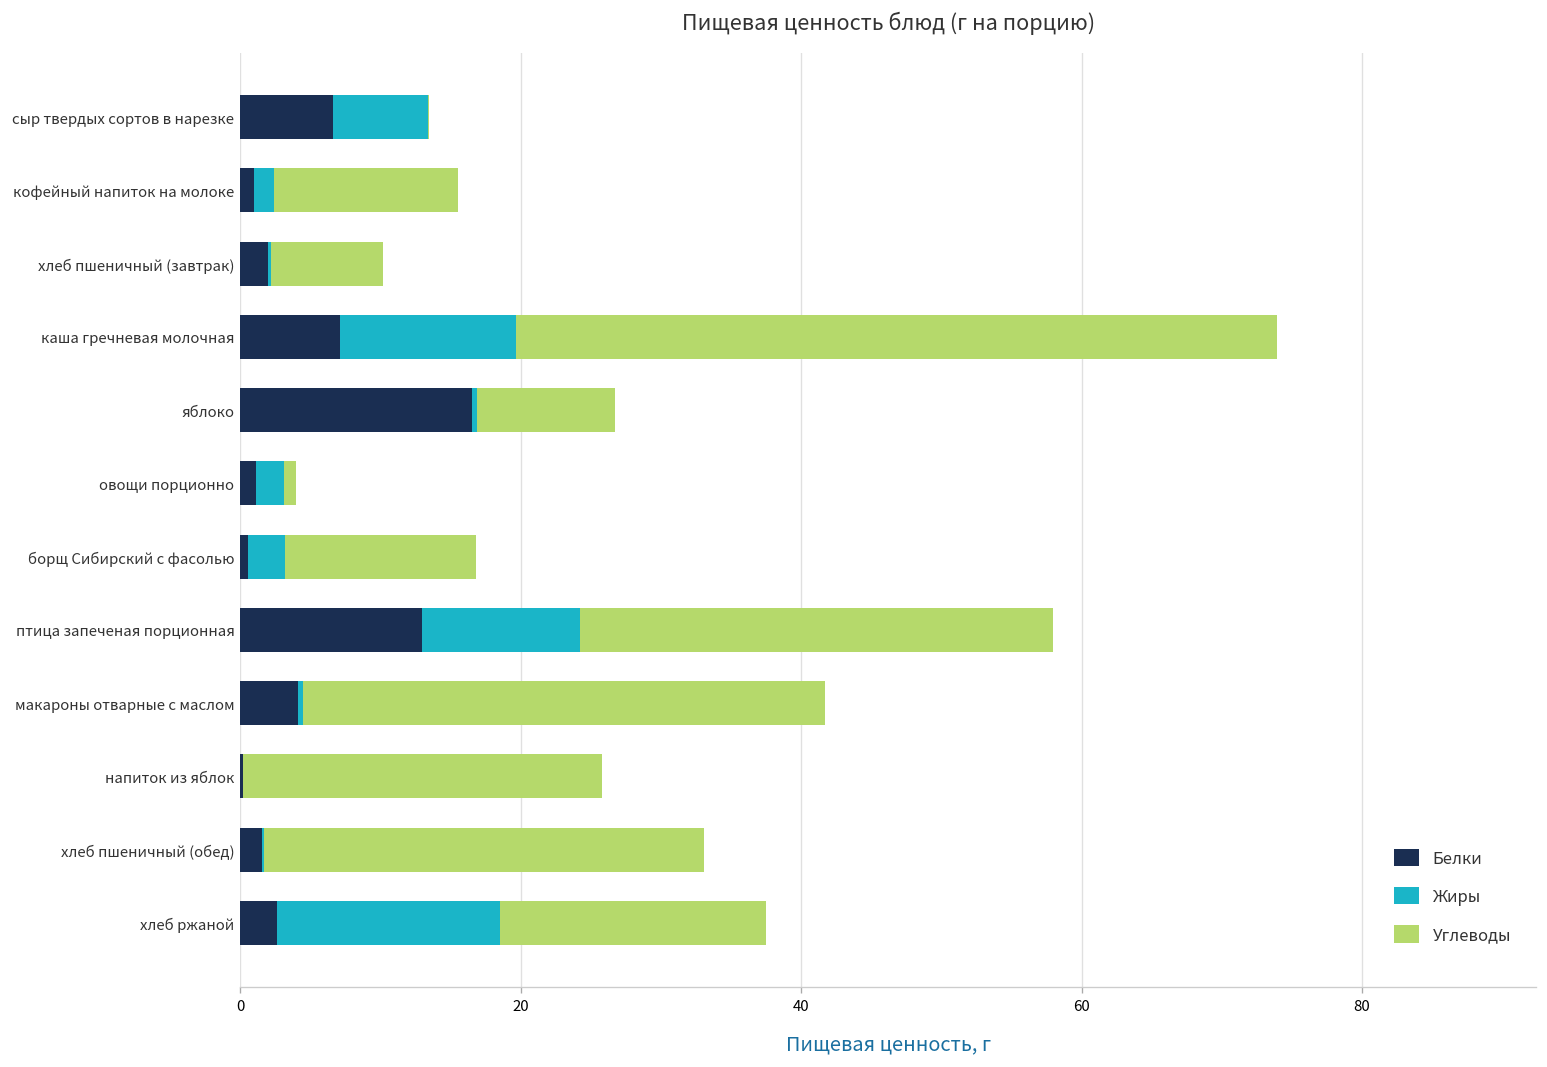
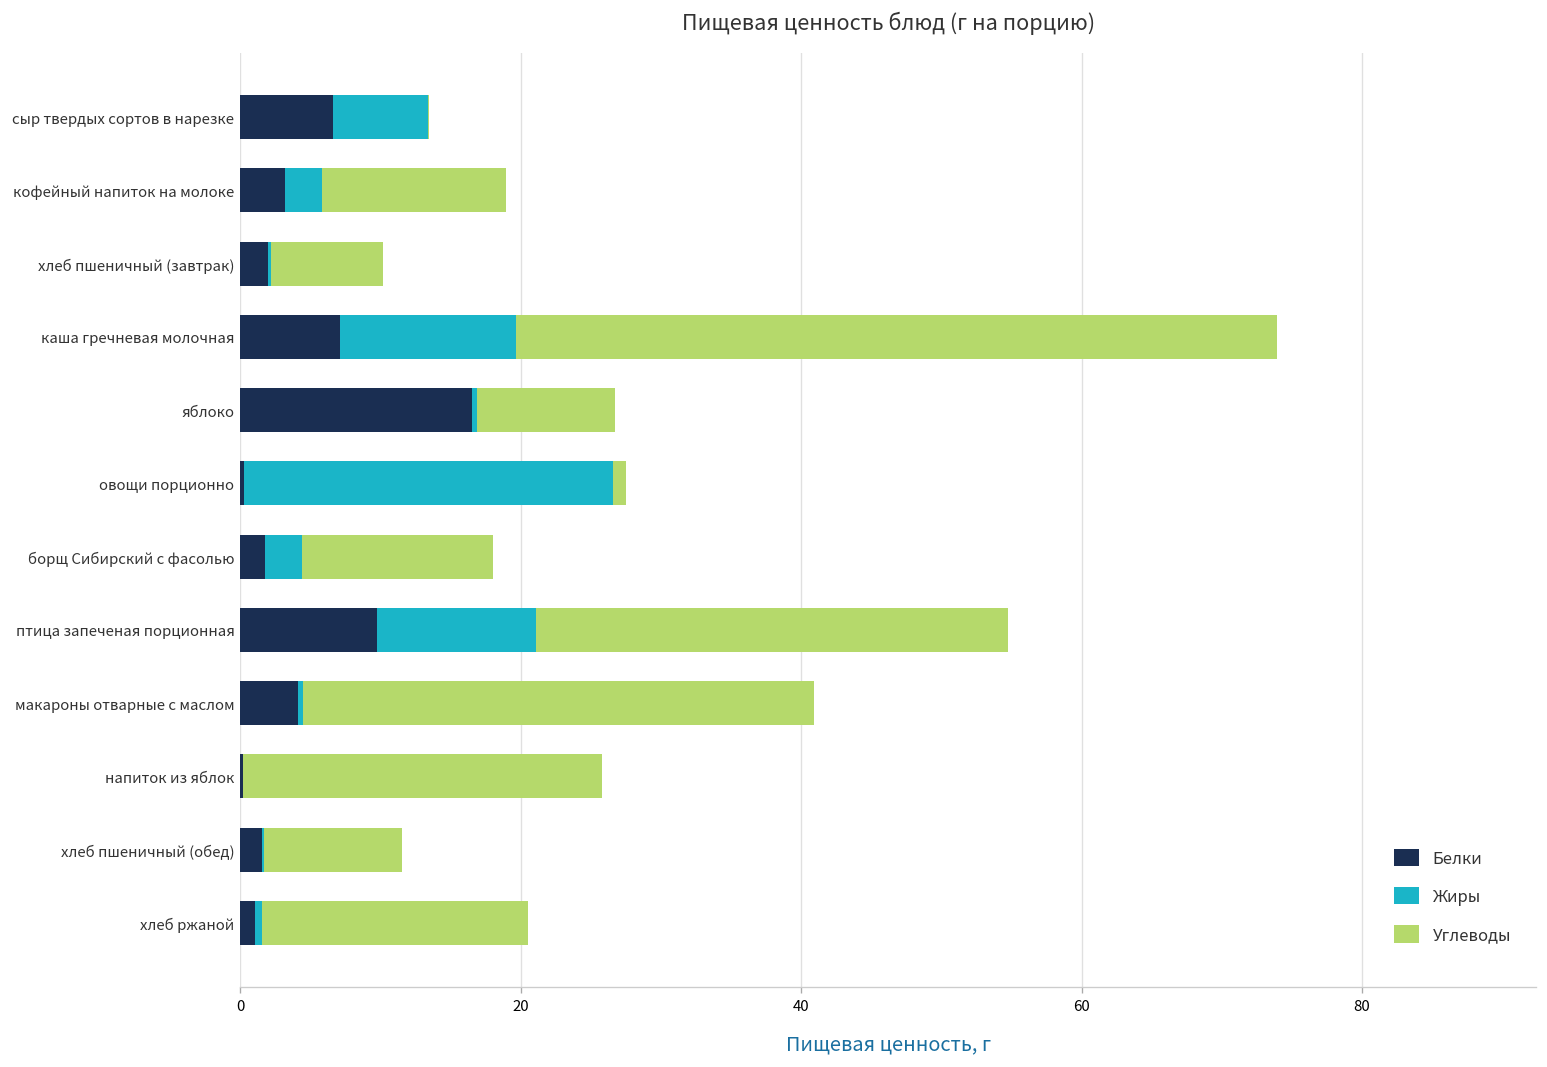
Белки, кофейный напиток на молоке: 1.0 -> 3.2
Жиры, кофейный напиток на молоке: 1.5 -> 2.7
Белки, овощи порционно: 1.1 -> 0.3
Жиры, овощи порционно: 2.0 -> 26.3
Белки, борщ Сибирский с фасолью: 0.5 -> 1.8
Белки, птица запеченая порционная: 13.0 -> 9.8
Углеводы, макароны отварные с маслом: 37.2 -> 36.5
Углеводы, хлеб пшеничный (обед): 31.4 -> 9.8
Белки, хлеб ржаной: 2.6 -> 1.1
Жиры, хлеб ржаной: 15.9 -> 0.5
